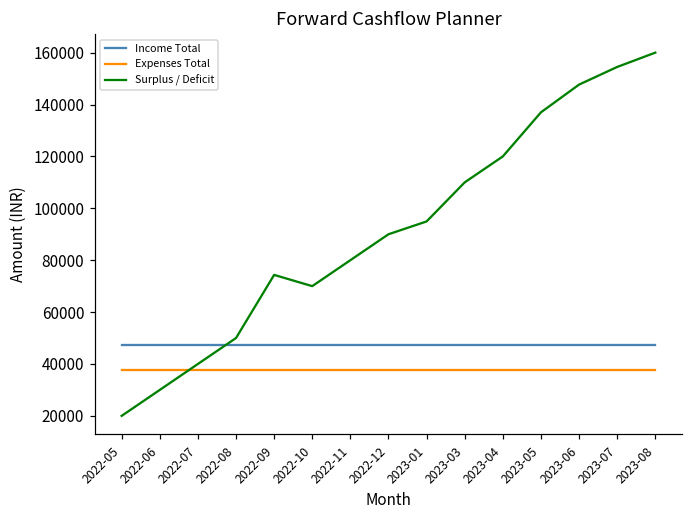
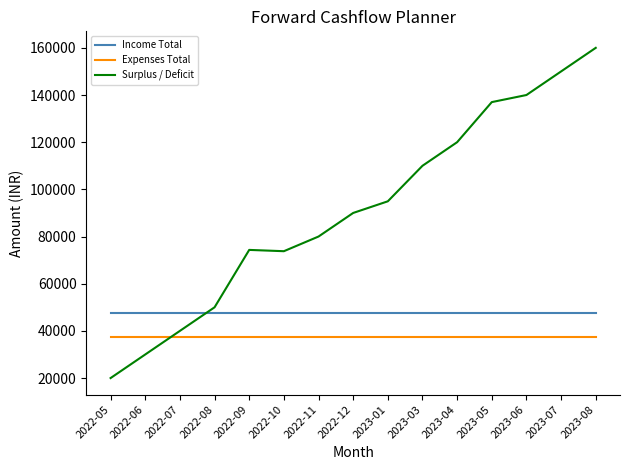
Surplus / Deficit, 2022-10: 70000 -> 74000
Surplus / Deficit, 2023-06: 148000 -> 140000
Surplus / Deficit, 2023-07: 154000 -> 150000
